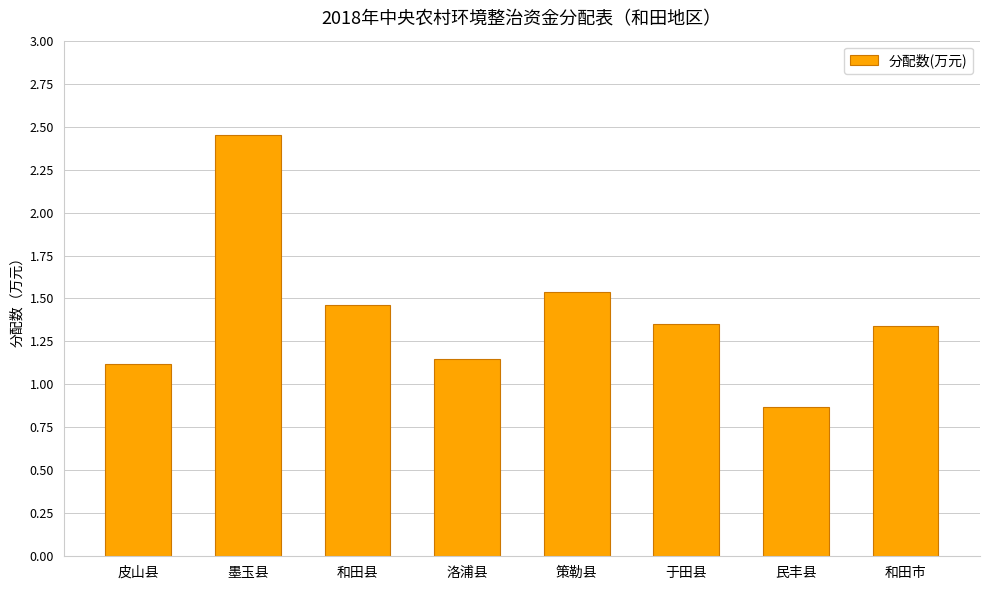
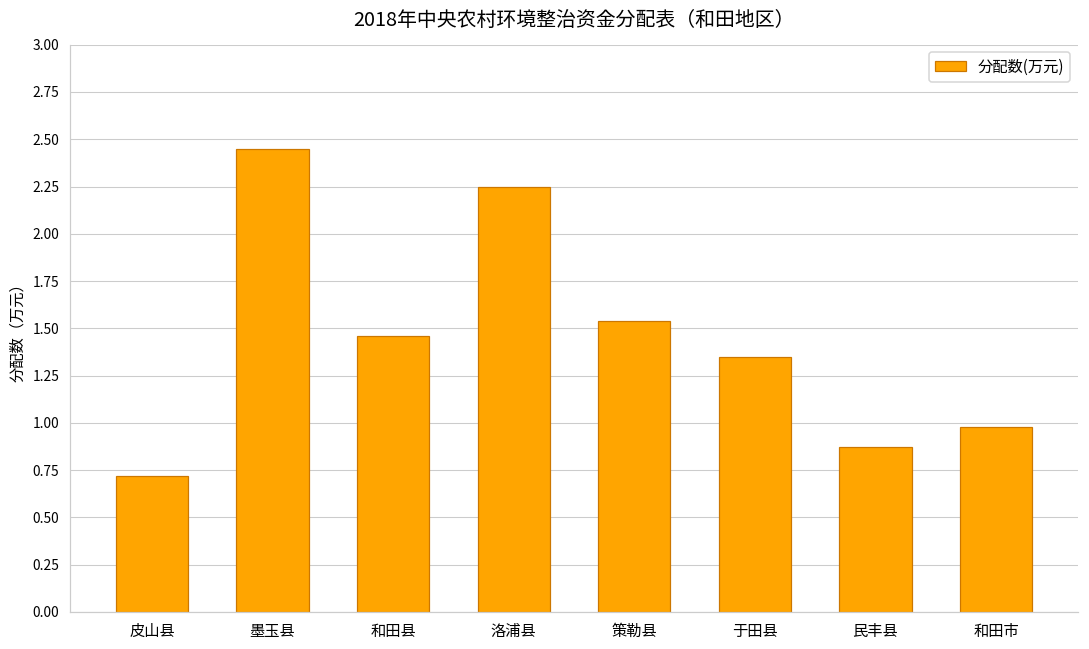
皮山县: 1.12 -> 0.72
洛浦县: 1.15 -> 2.25
和田市: 1.34 -> 0.98
